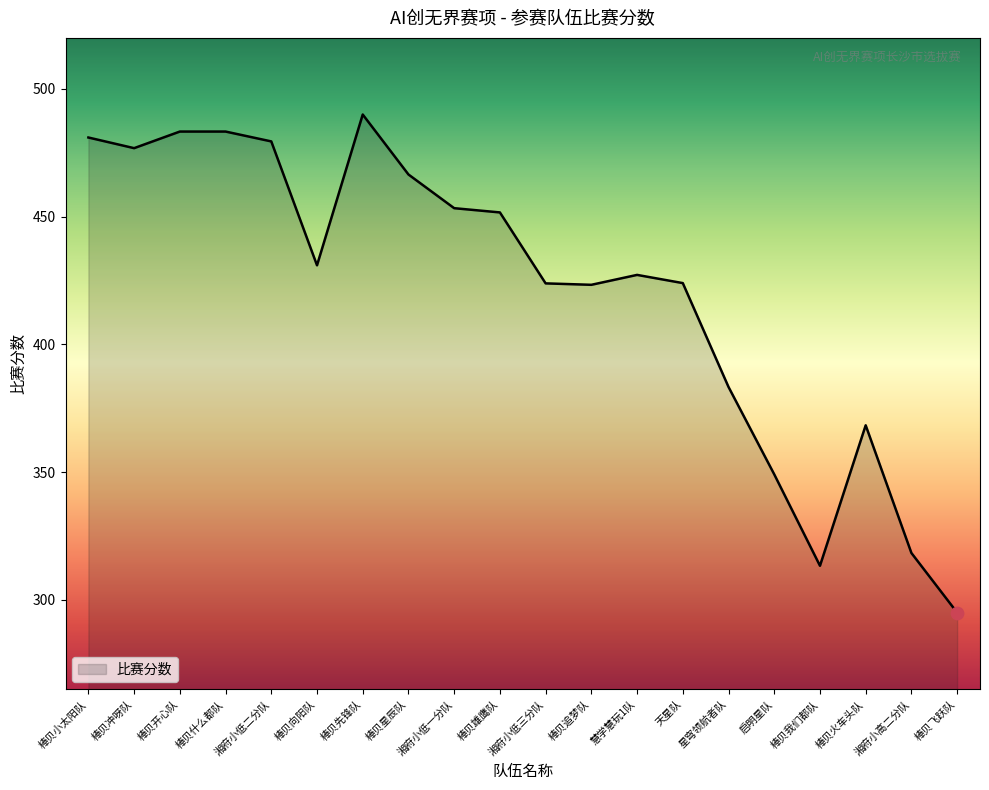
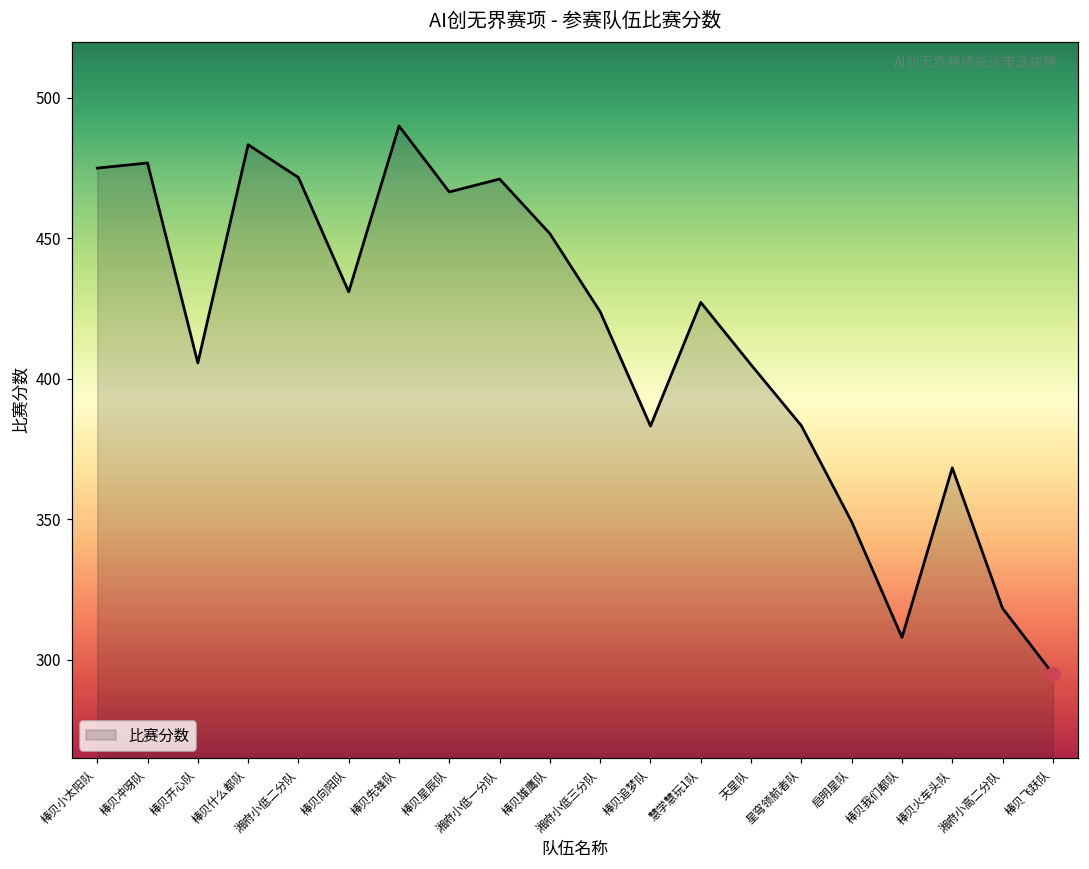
比赛分数, 棒贝小太阳队: 481 -> 475
比赛分数, 棒贝开心队: 483 -> 406
比赛分数, 湘府小低二分队: 479 -> 472
比赛分数, 湘府小低一分队: 453 -> 471
比赛分数, 棒贝追梦队: 423 -> 383
比赛分数, 天星队: 424 -> 405
比赛分数, 棒贝我们都队: 313 -> 308
